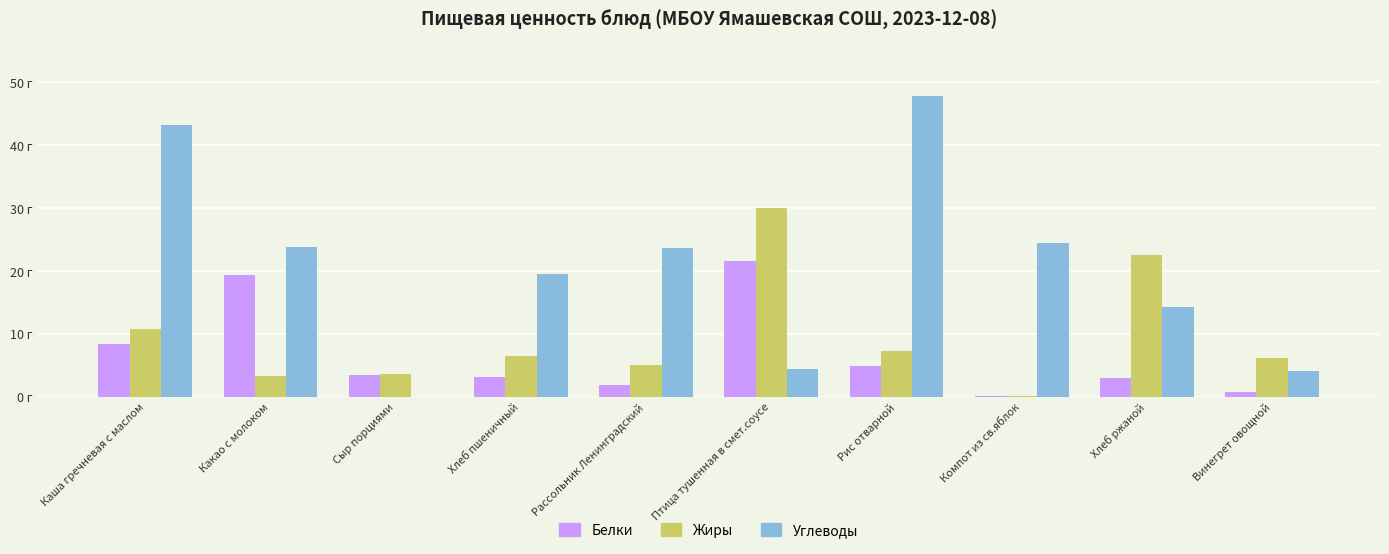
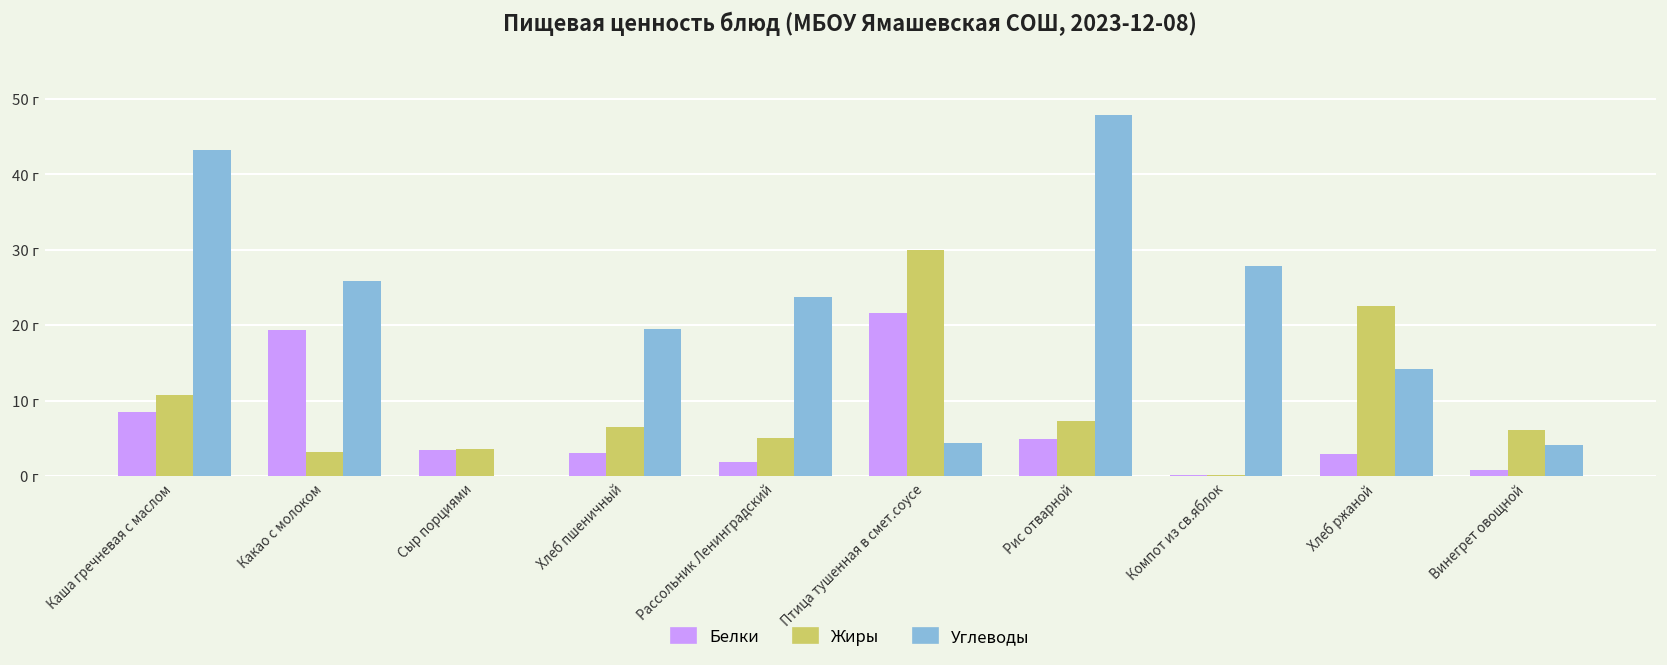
Углеводы, Какао с молоком: 24 г -> 26 г
Углеводы, Компот из св.яблок: 24 г -> 28 г
